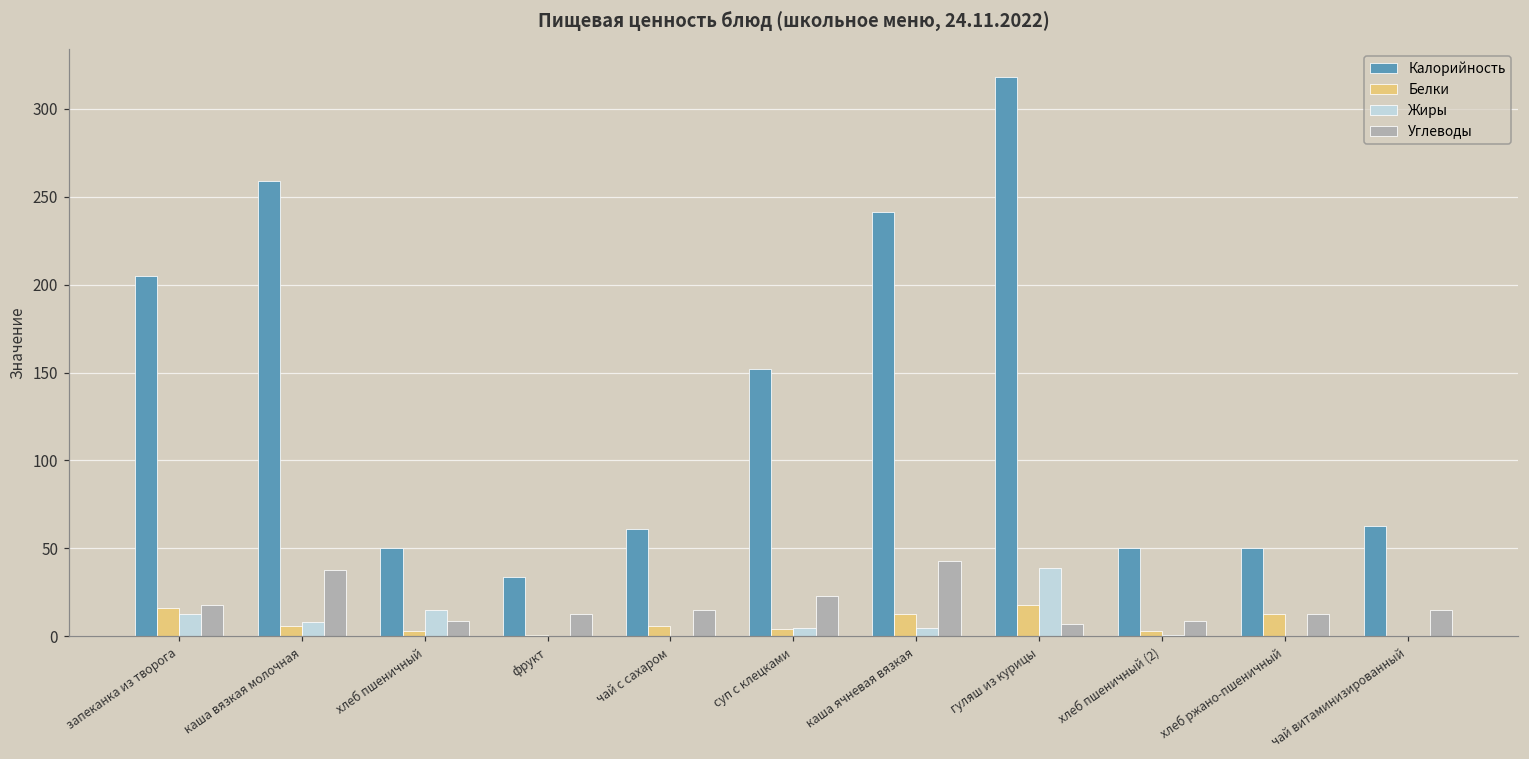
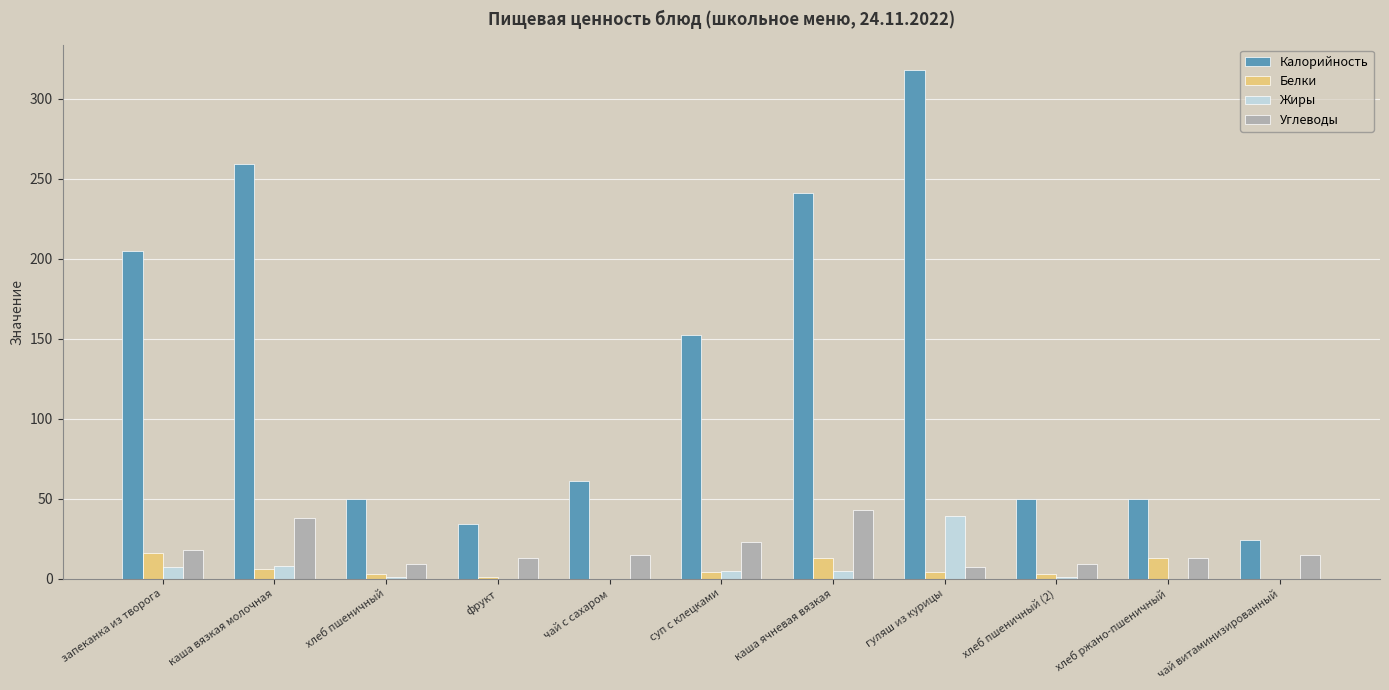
Жиры, запеканка из творога: 13 -> 7
Жиры, хлеб пшеничный: 15 -> 1
Белки, чай с сахаром: 6 -> 0
Белки, гуляш из курицы: 18 -> 4
Калорийность, чай витаминизированный: 63 -> 24
